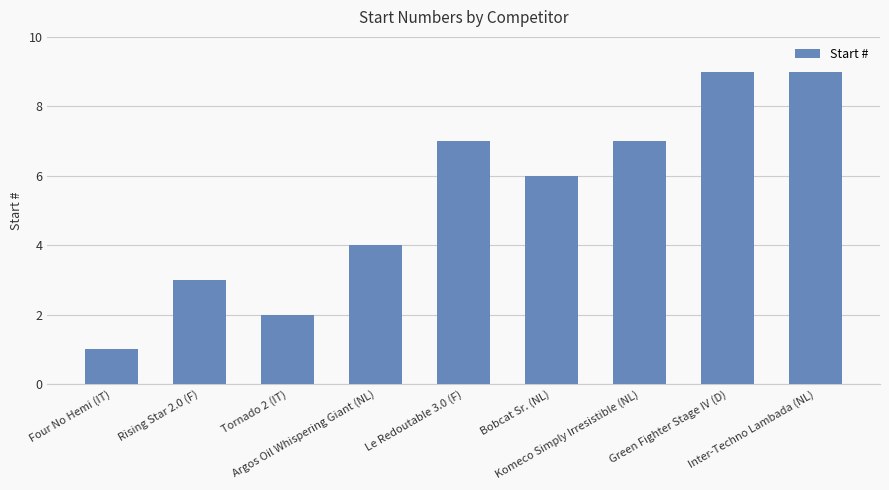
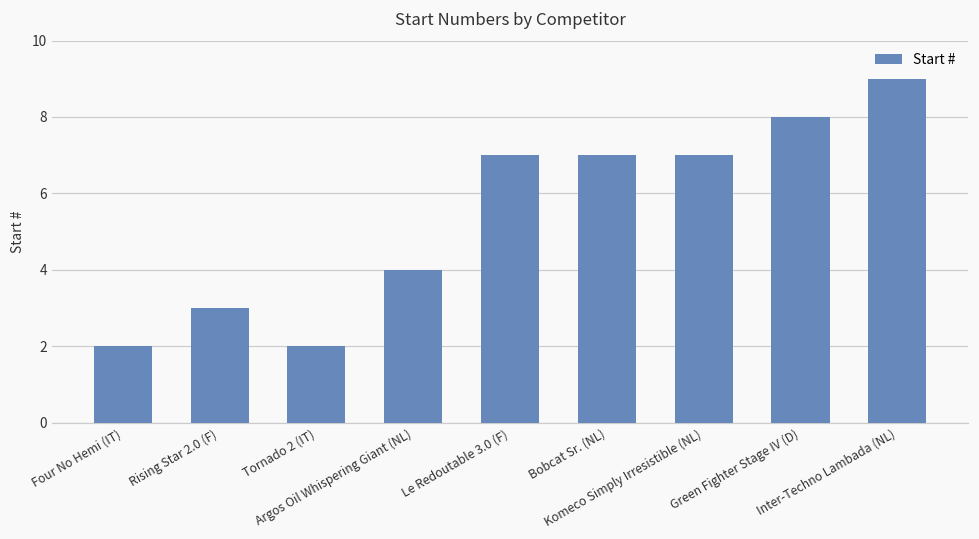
Four No Hemi (IT): 1 -> 2
Bobcat Sr. (NL): 6 -> 7
Green Fighter Stage IV (D): 9 -> 8
